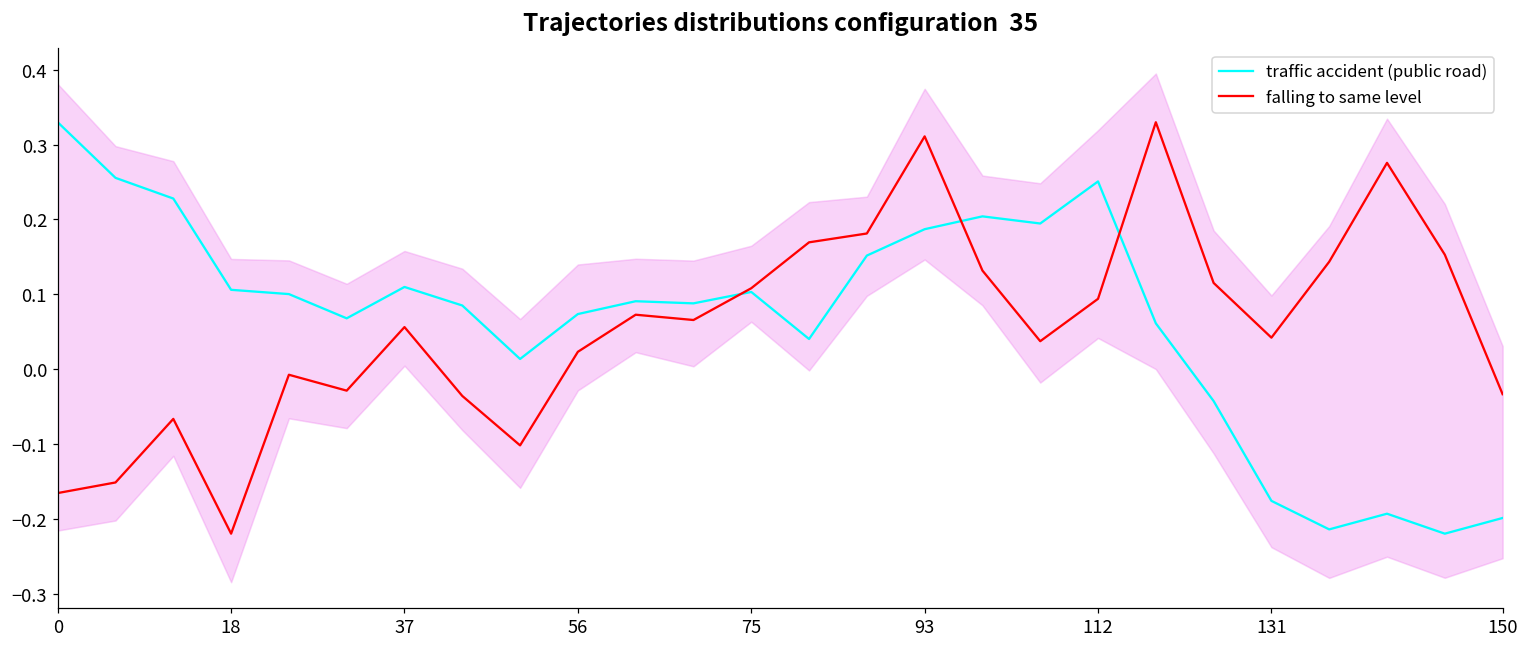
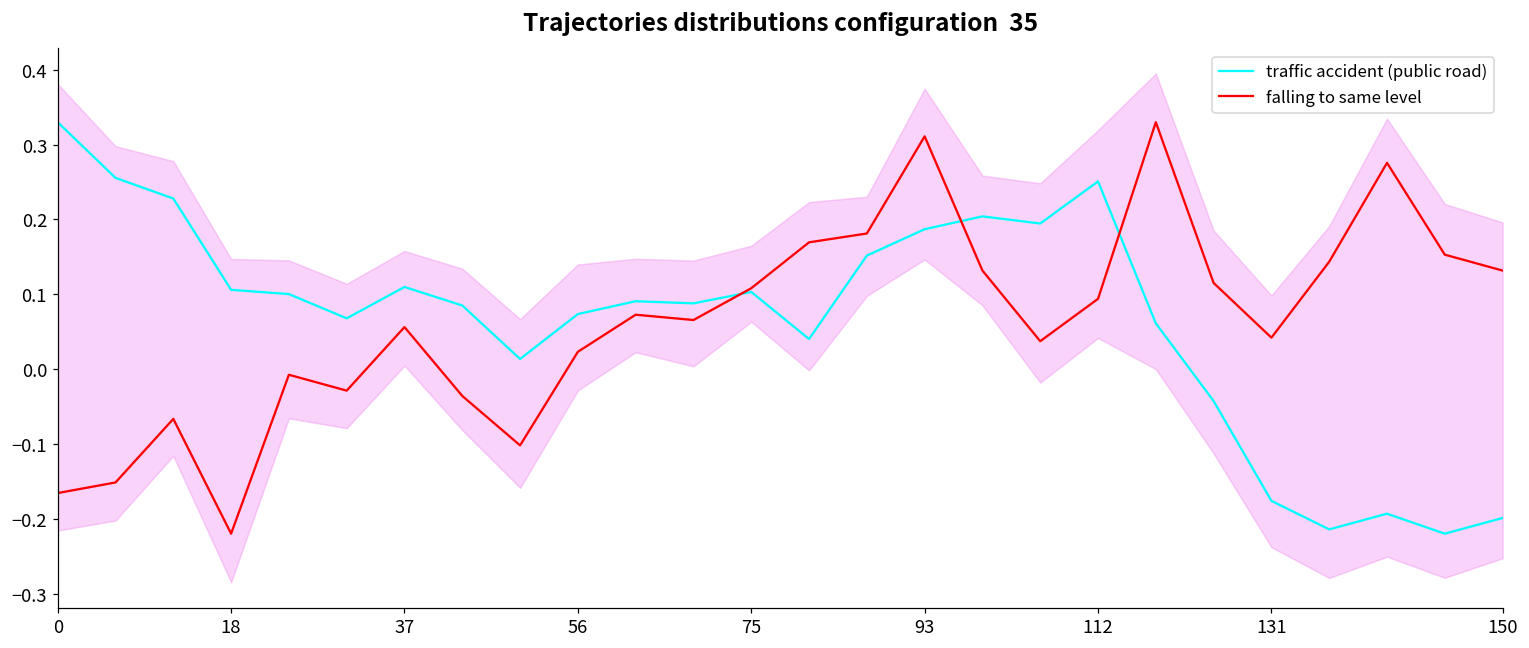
falling to same level, 150: -0.03 -> 0.13
